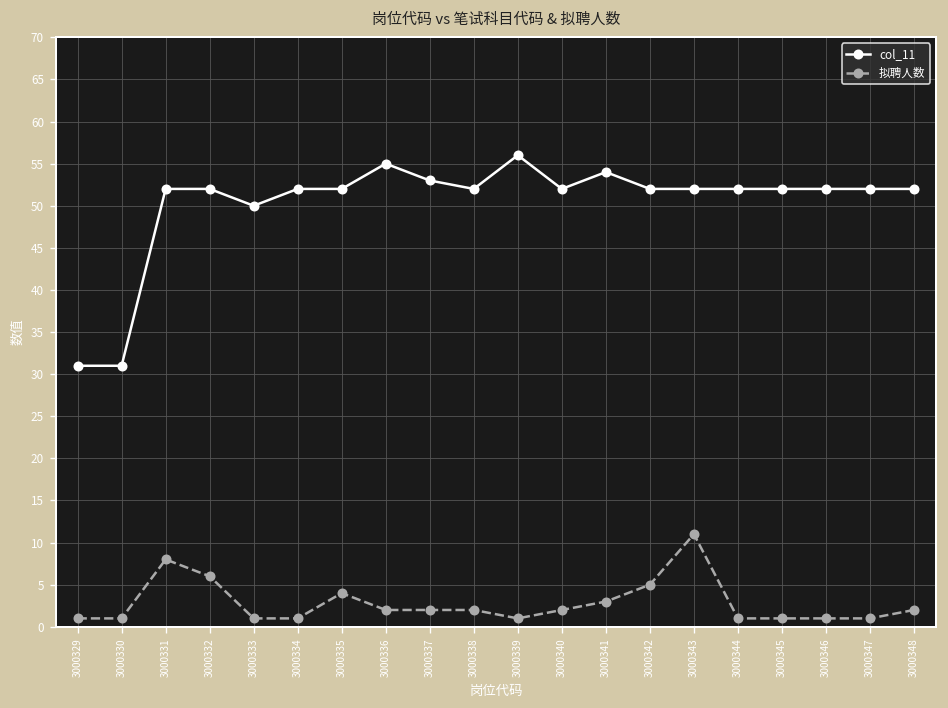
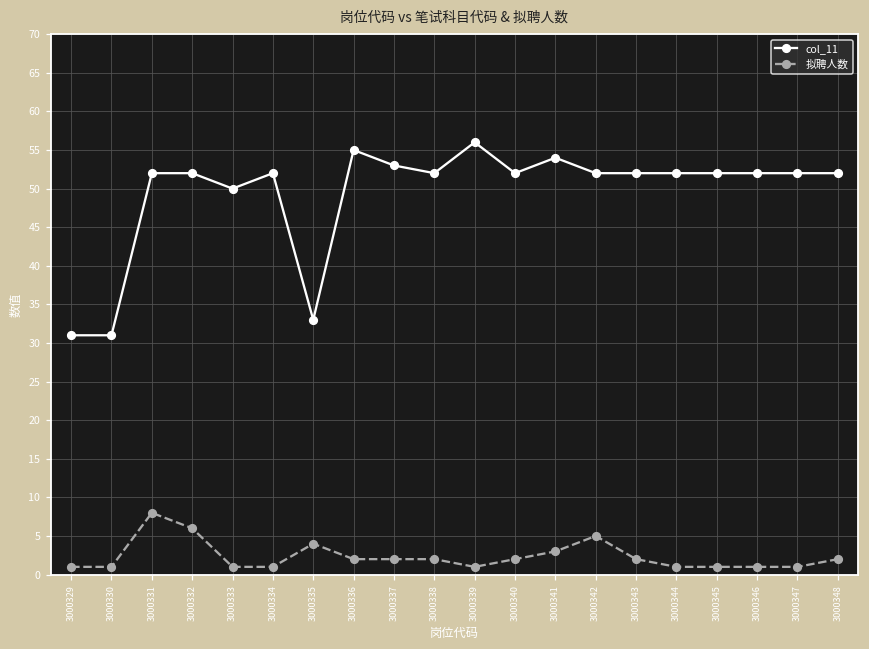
col_11, 3000335: 52 -> 33
拟聘人数, 3000343: 11 -> 2
